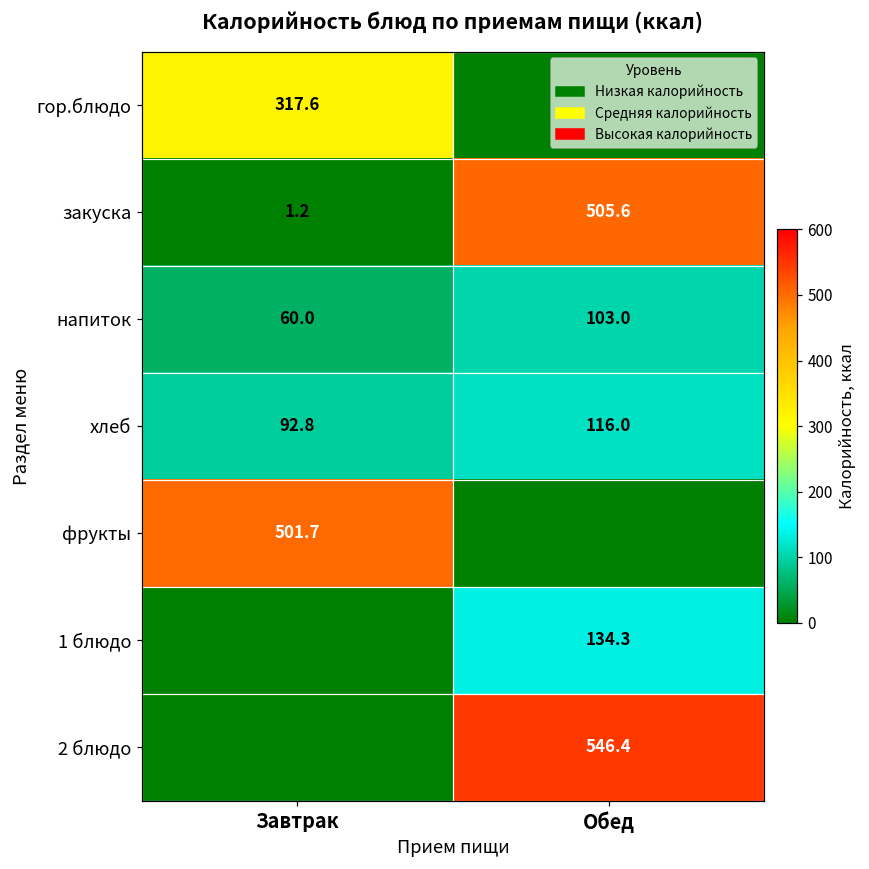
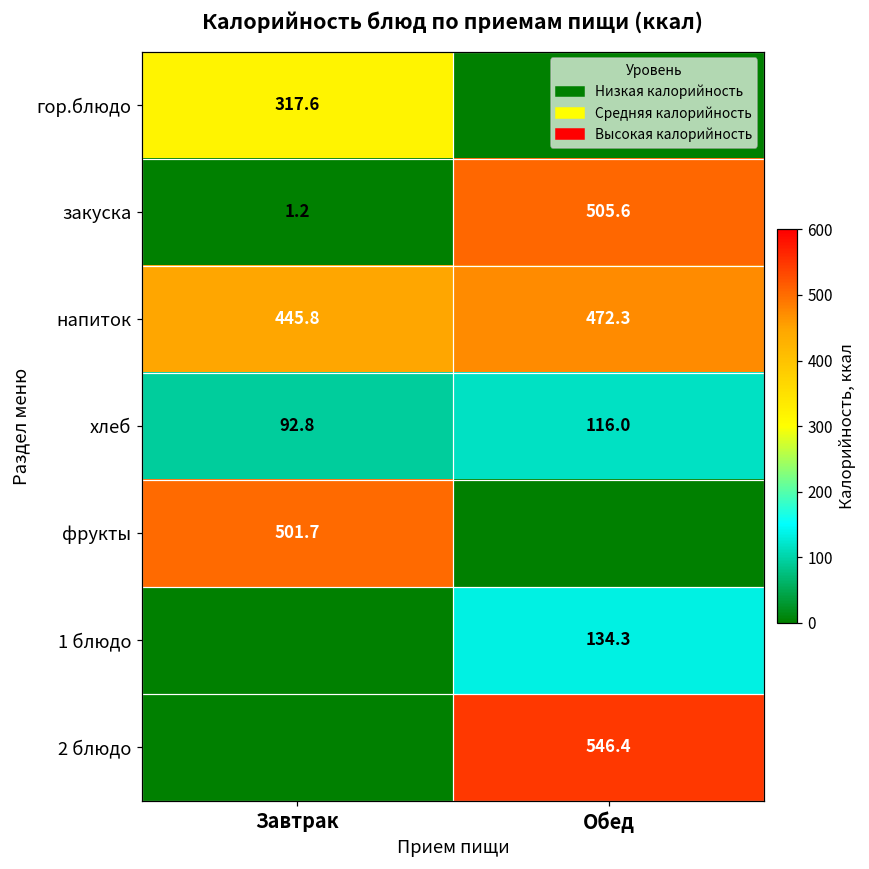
напиток, Завтрак: 60.0 -> 445.8
напиток, Обед: 103.0 -> 472.3
